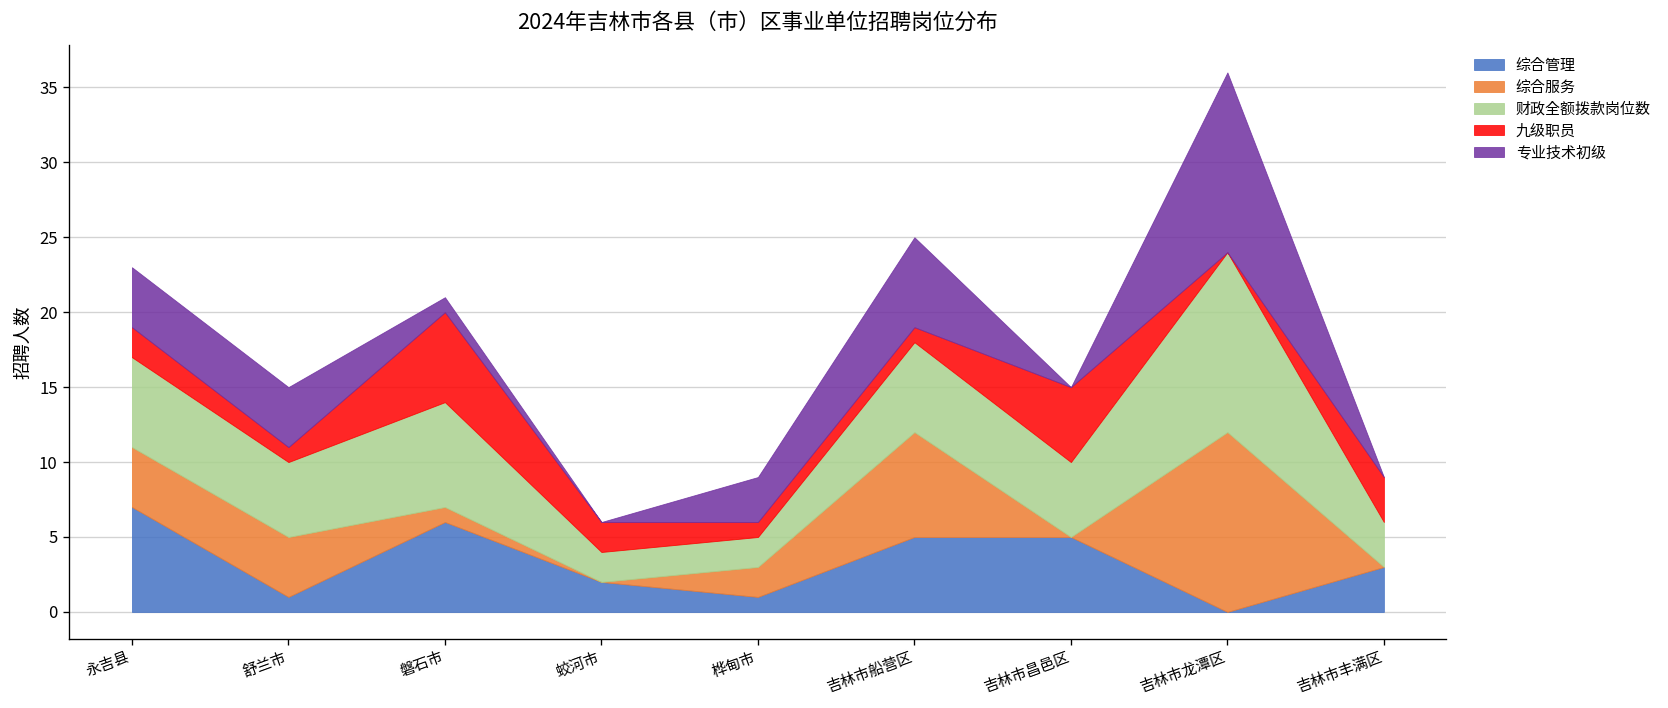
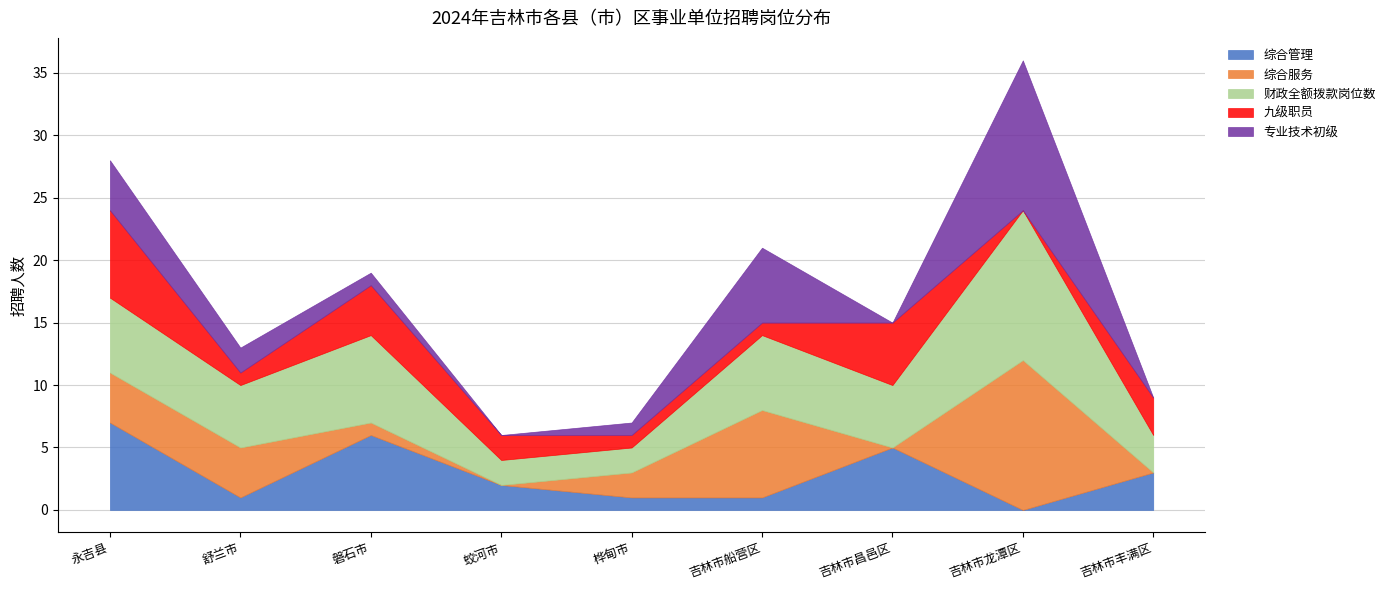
九级职员, 永吉县: 2 -> 7
专业技术初级, 舒兰市: 4 -> 2
九级职员, 磐石市: 6 -> 4
专业技术初级, 桦甸市: 3 -> 1
综合管理, 吉林市船营区: 5 -> 1
